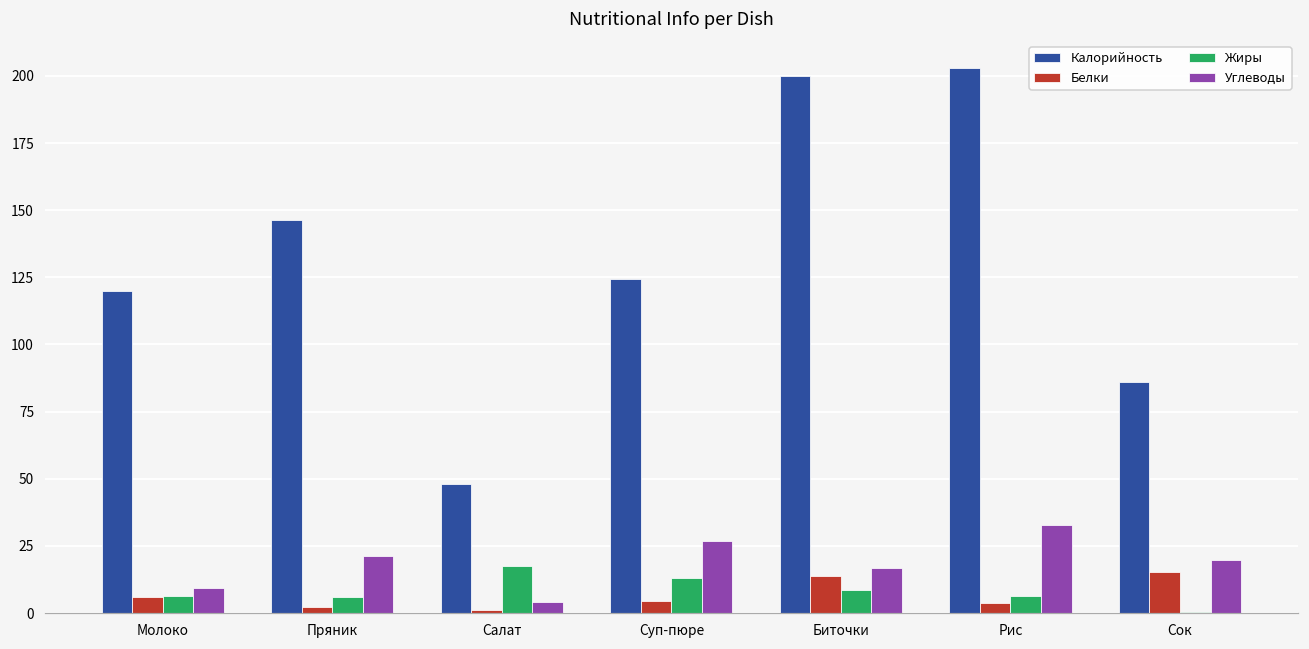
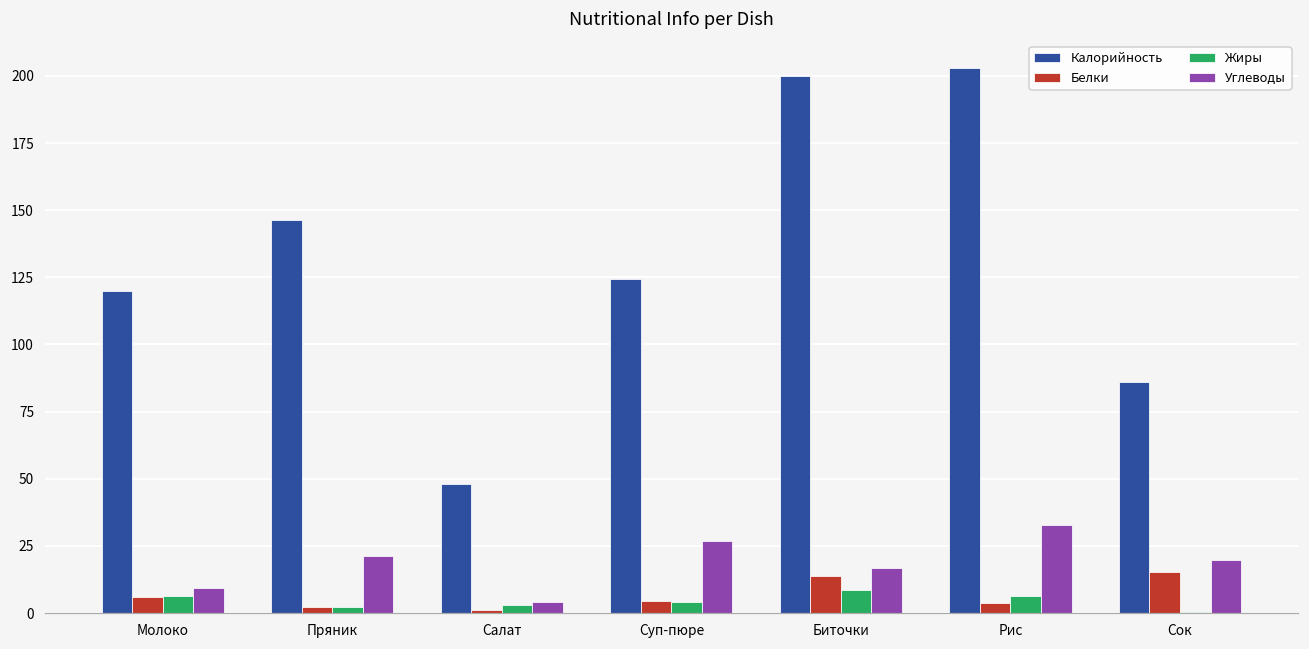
Жиры, Пряник: 6 -> 2
Жиры, Салат: 17 -> 3
Жиры, Суп-пюре: 13 -> 4
